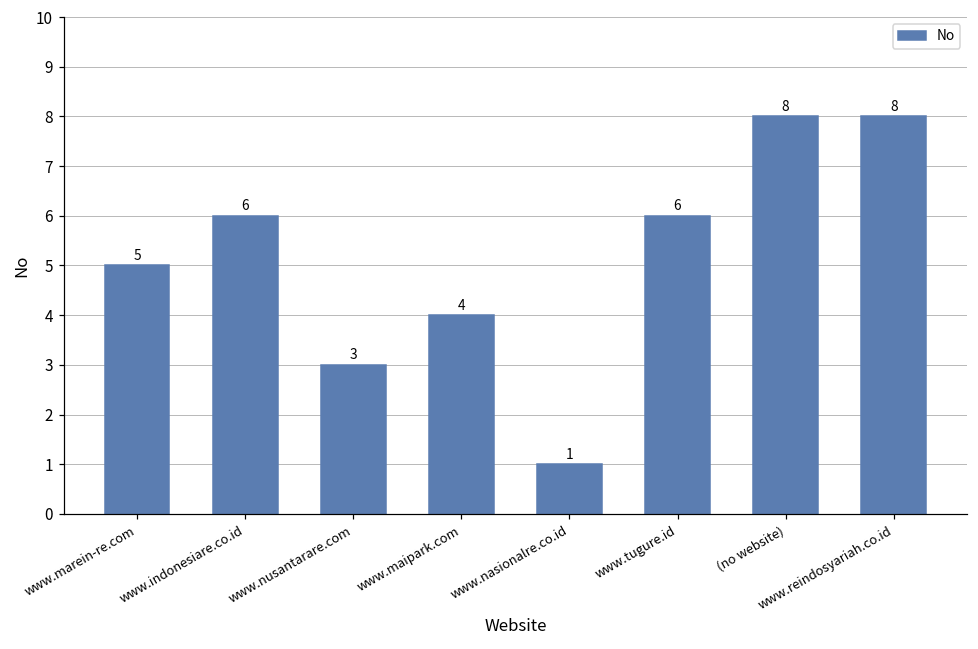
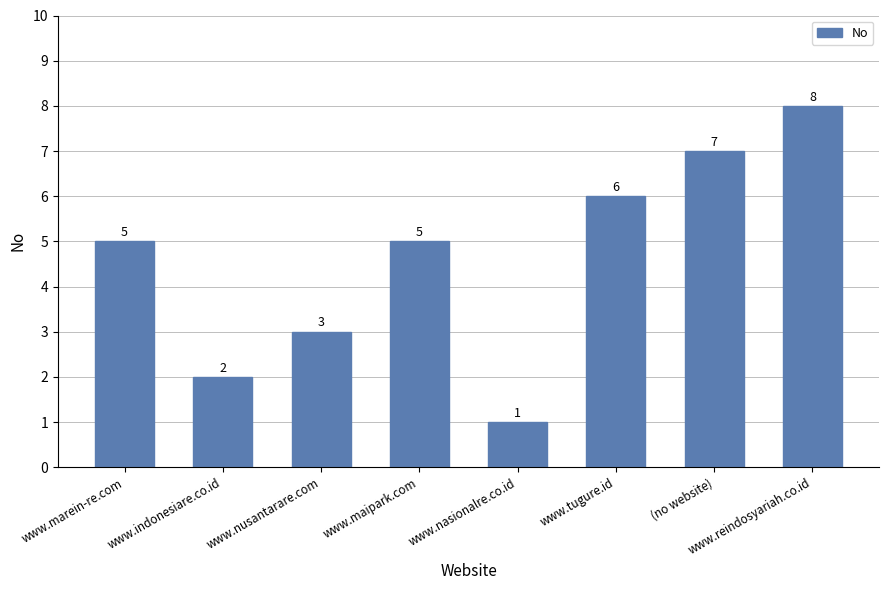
www.indonesiare.co.id: 6 -> 2
www.maipark.com: 4 -> 5
(no website): 8 -> 7
